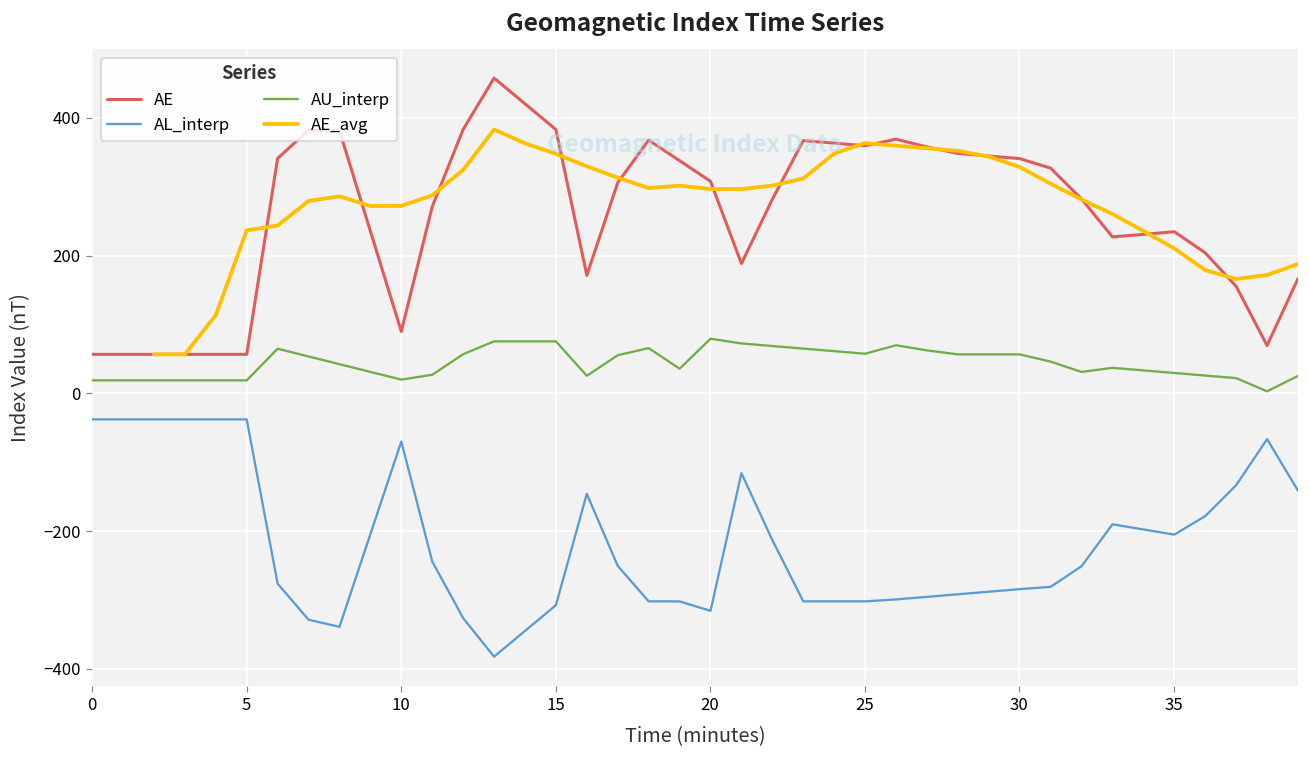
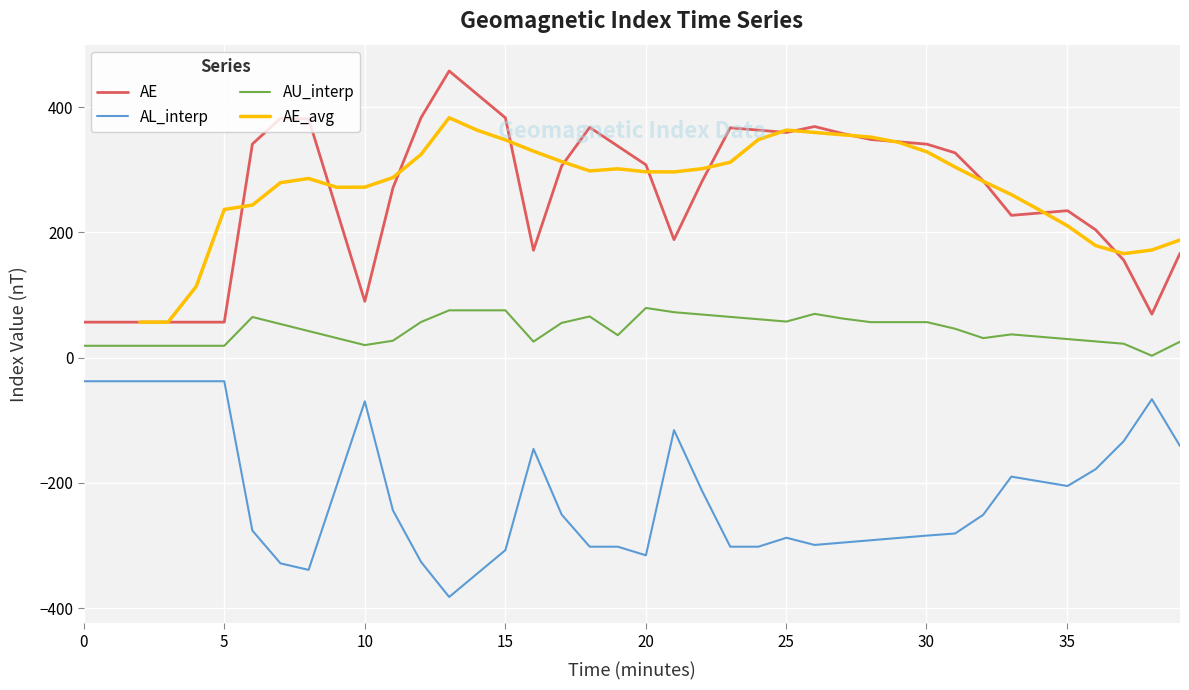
AL_interp, 25: -300 -> -290
